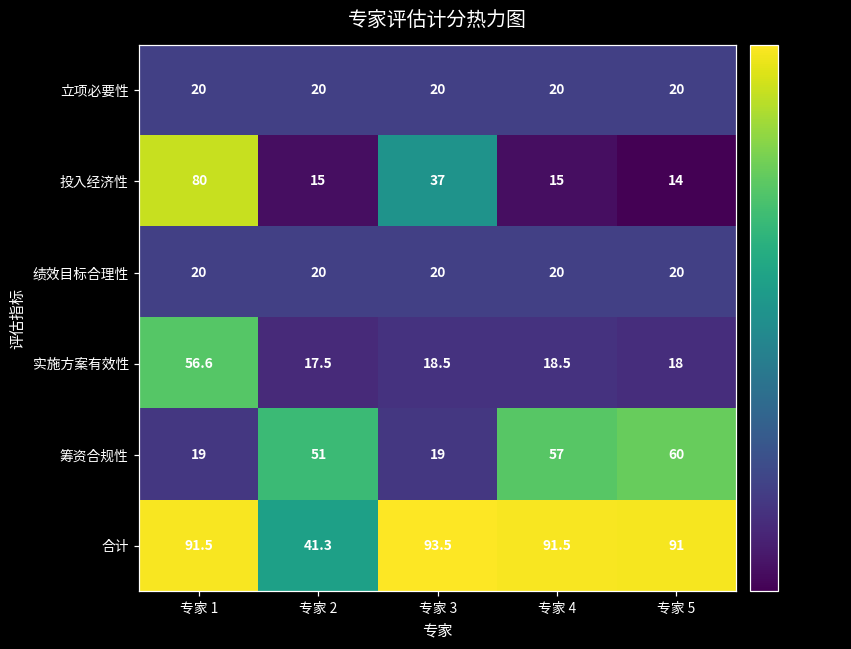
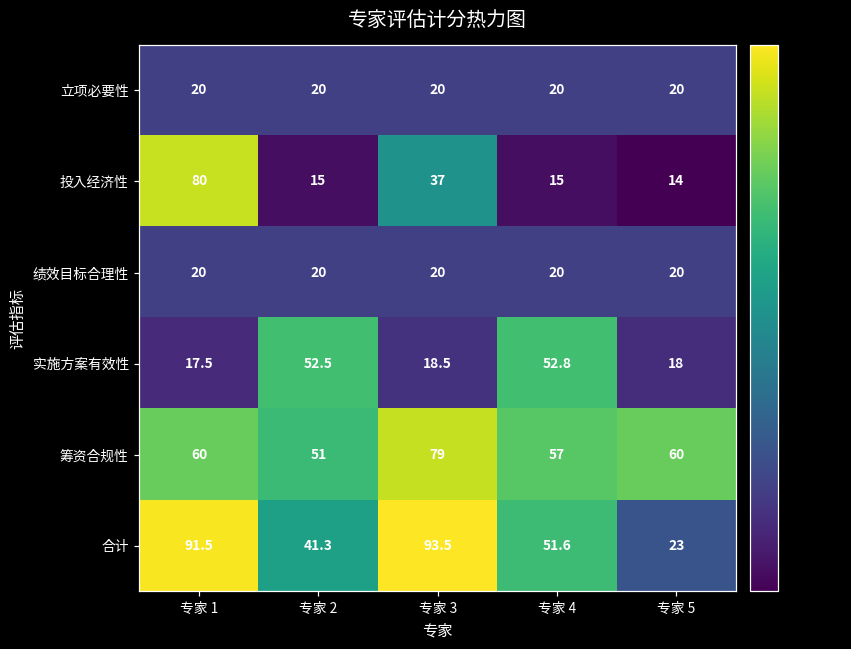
实施方案有效性, 专家 1: 56.6 -> 17.5
实施方案有效性, 专家 2: 17.5 -> 52.5
实施方案有效性, 专家 4: 18.5 -> 52.8
筹资合规性, 专家 1: 19 -> 60
筹资合规性, 专家 3: 19 -> 79
合计, 专家 4: 91.5 -> 51.6
合计, 专家 5: 91 -> 23
